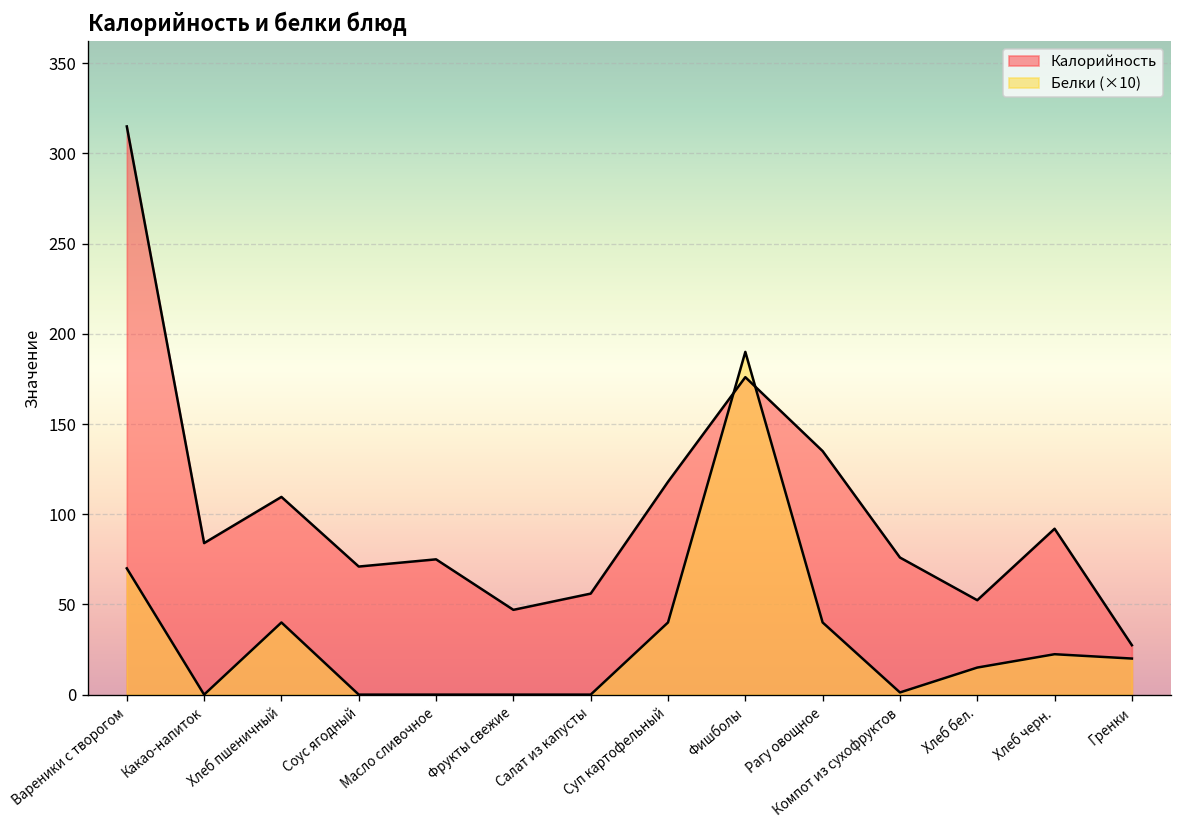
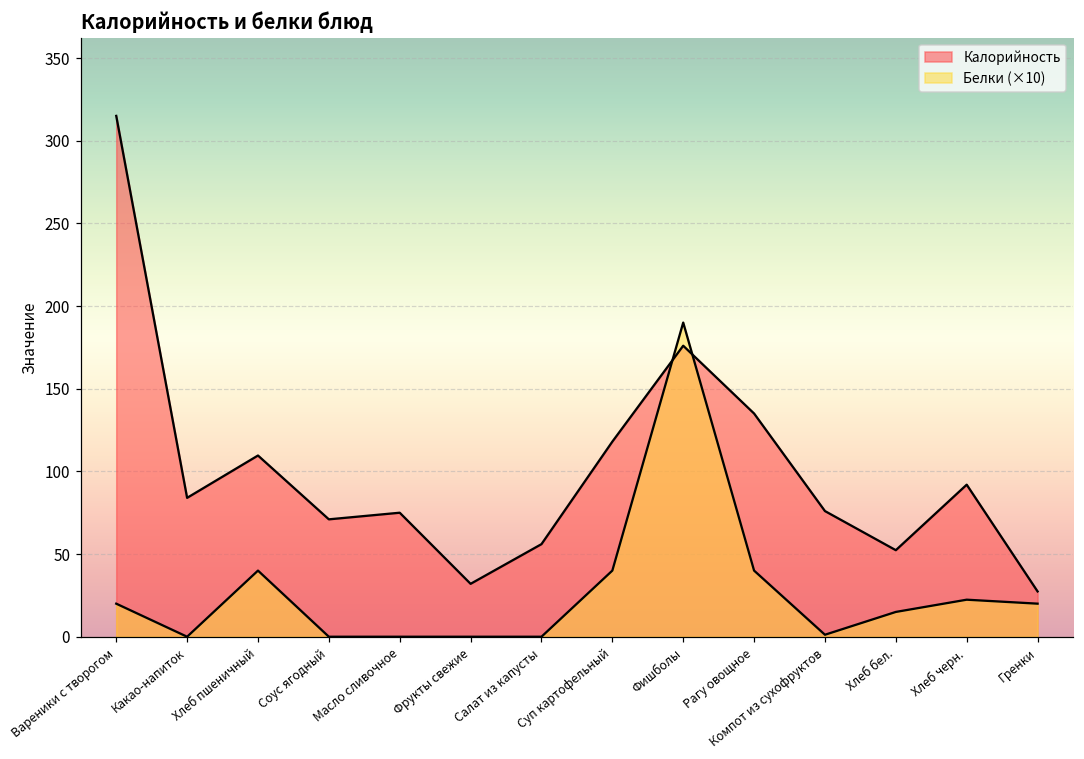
Белки (×10), Вареники с творогом: 70 -> 20
Калорийность, Фрукты свежие: 47 -> 32
